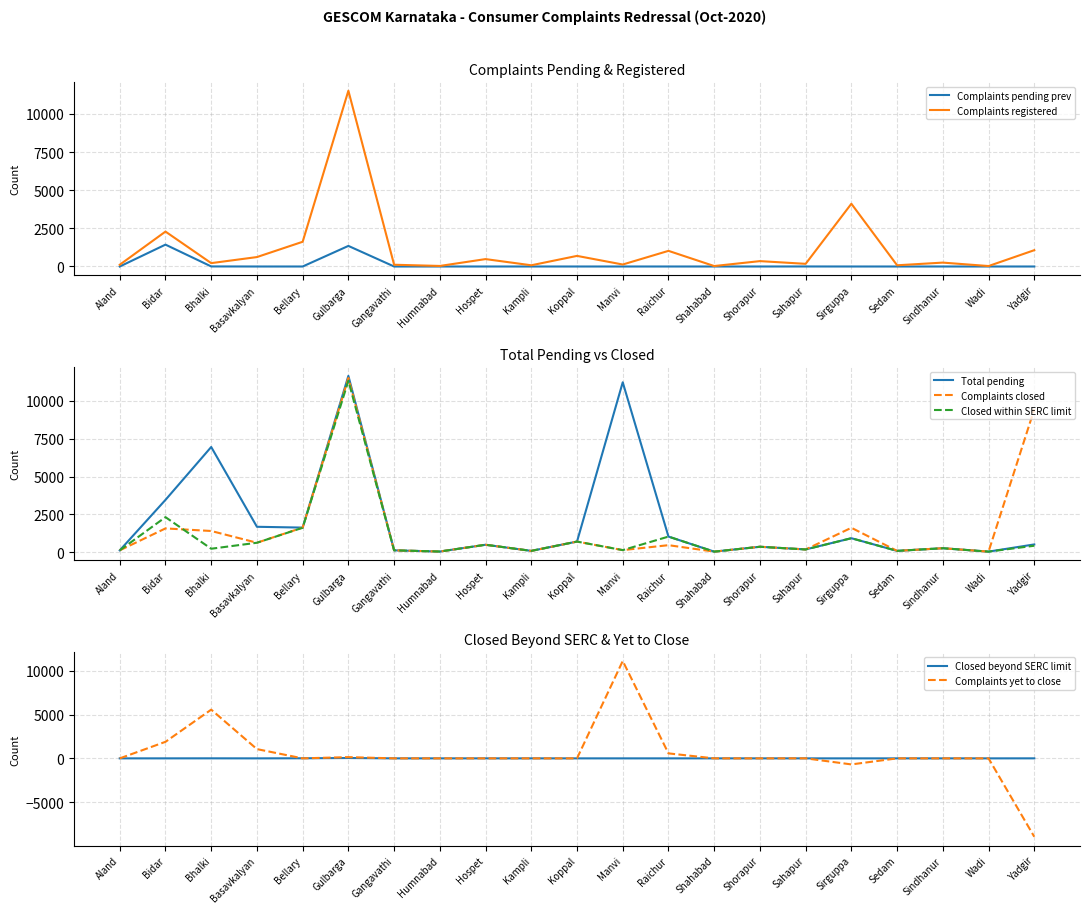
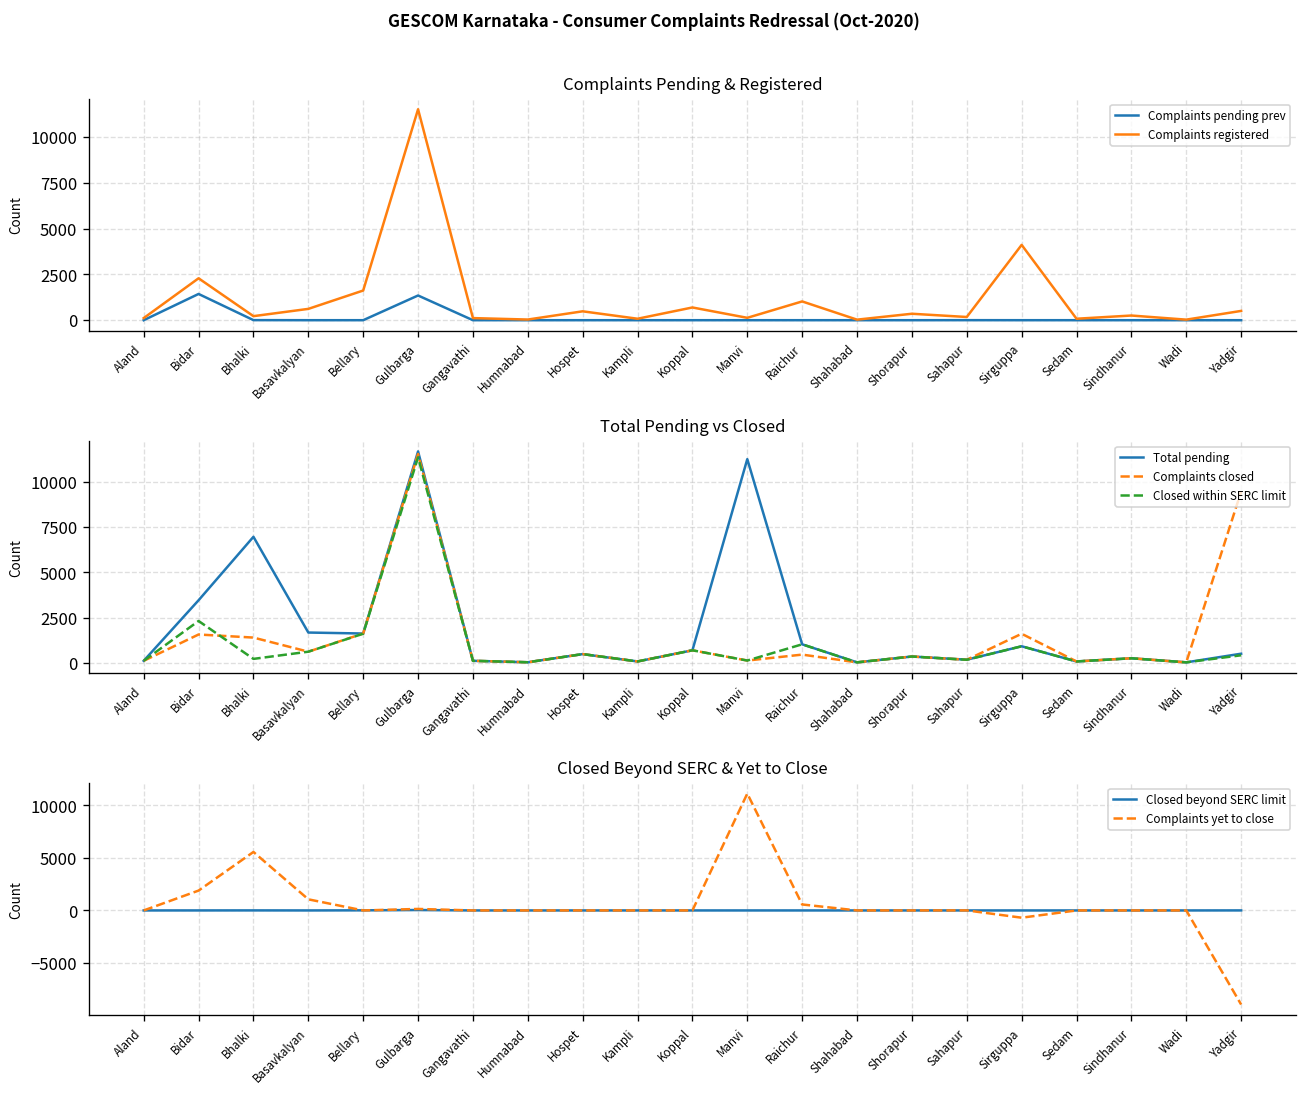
Complaints Pending & Registered, Complaints registered, Yadgir: 1100 -> 500
